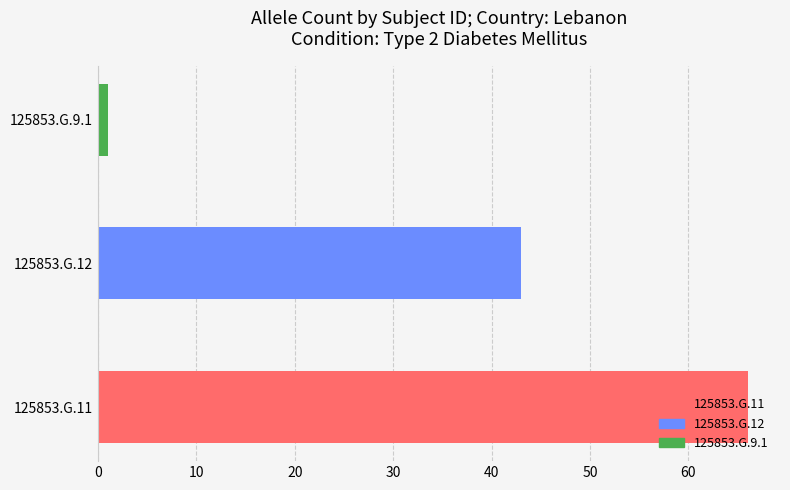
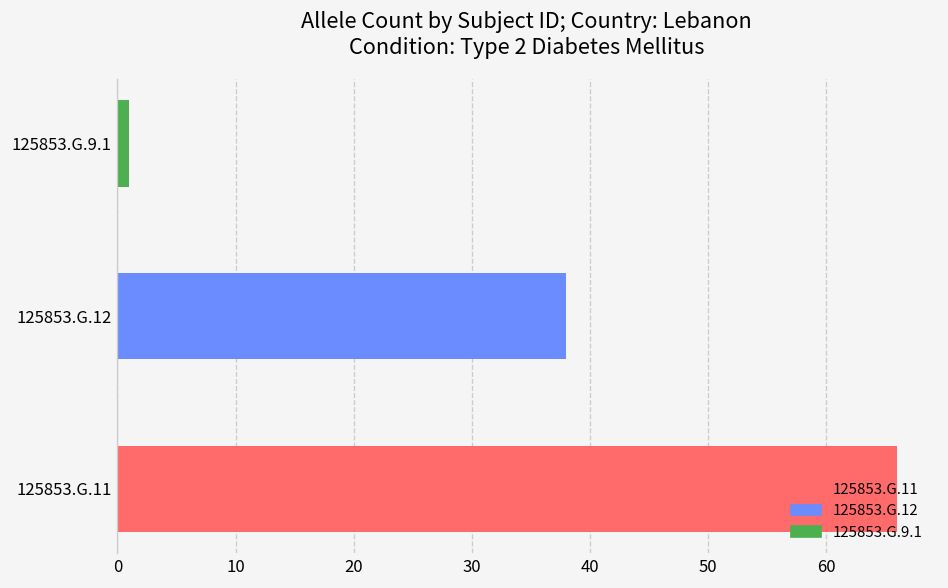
125853.G.12: 43 -> 38
